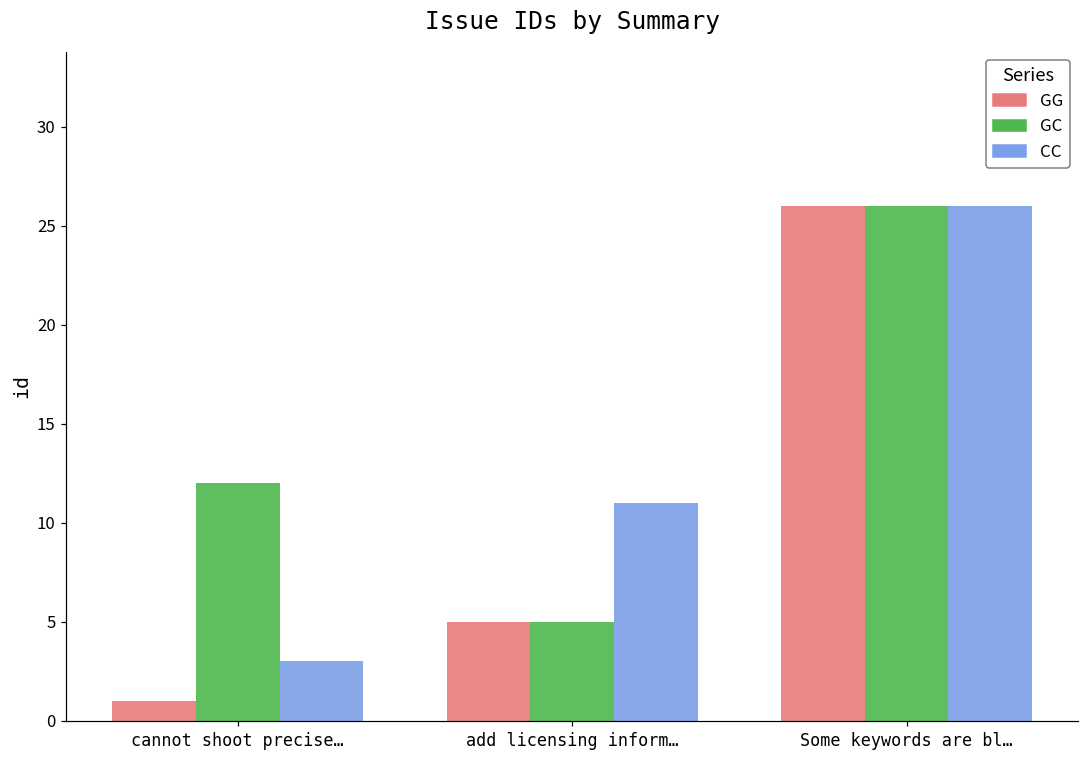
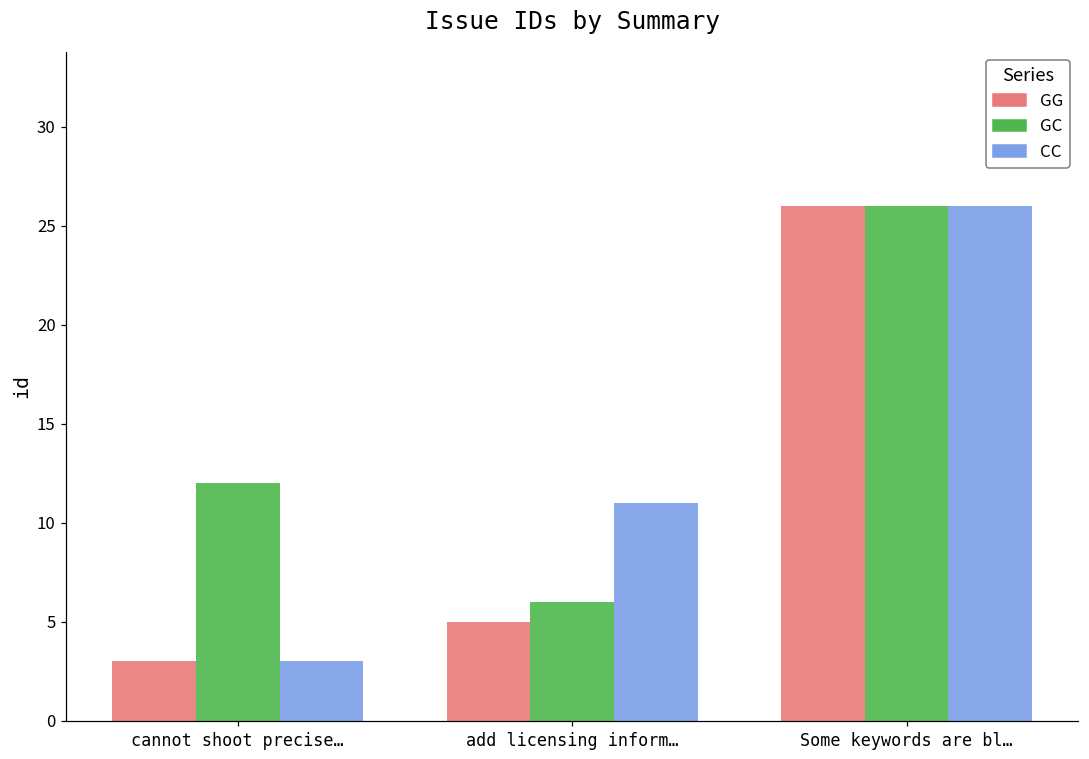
GG, cannot shoot precise…: 1 -> 3
GC, add licensing inform…: 5 -> 6
